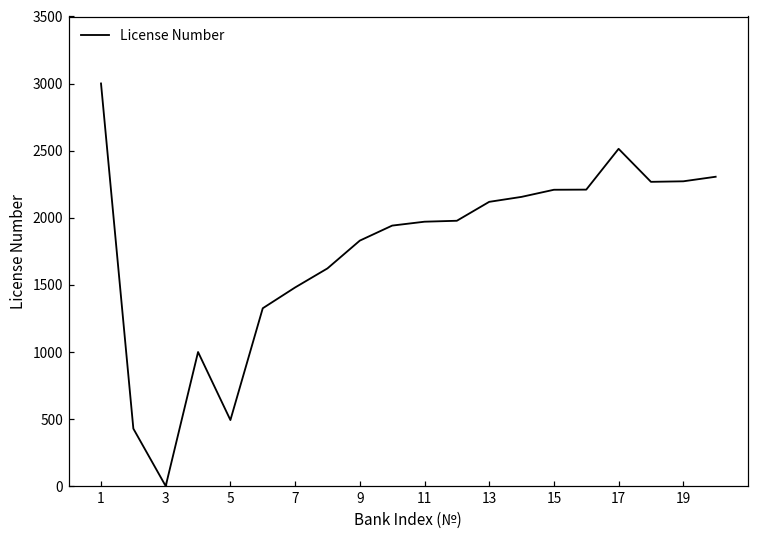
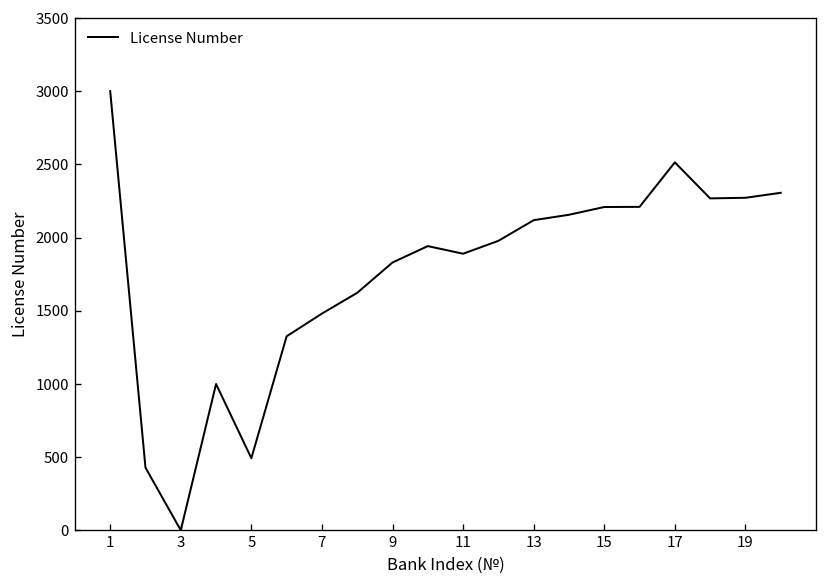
11: 1970 -> 1890
